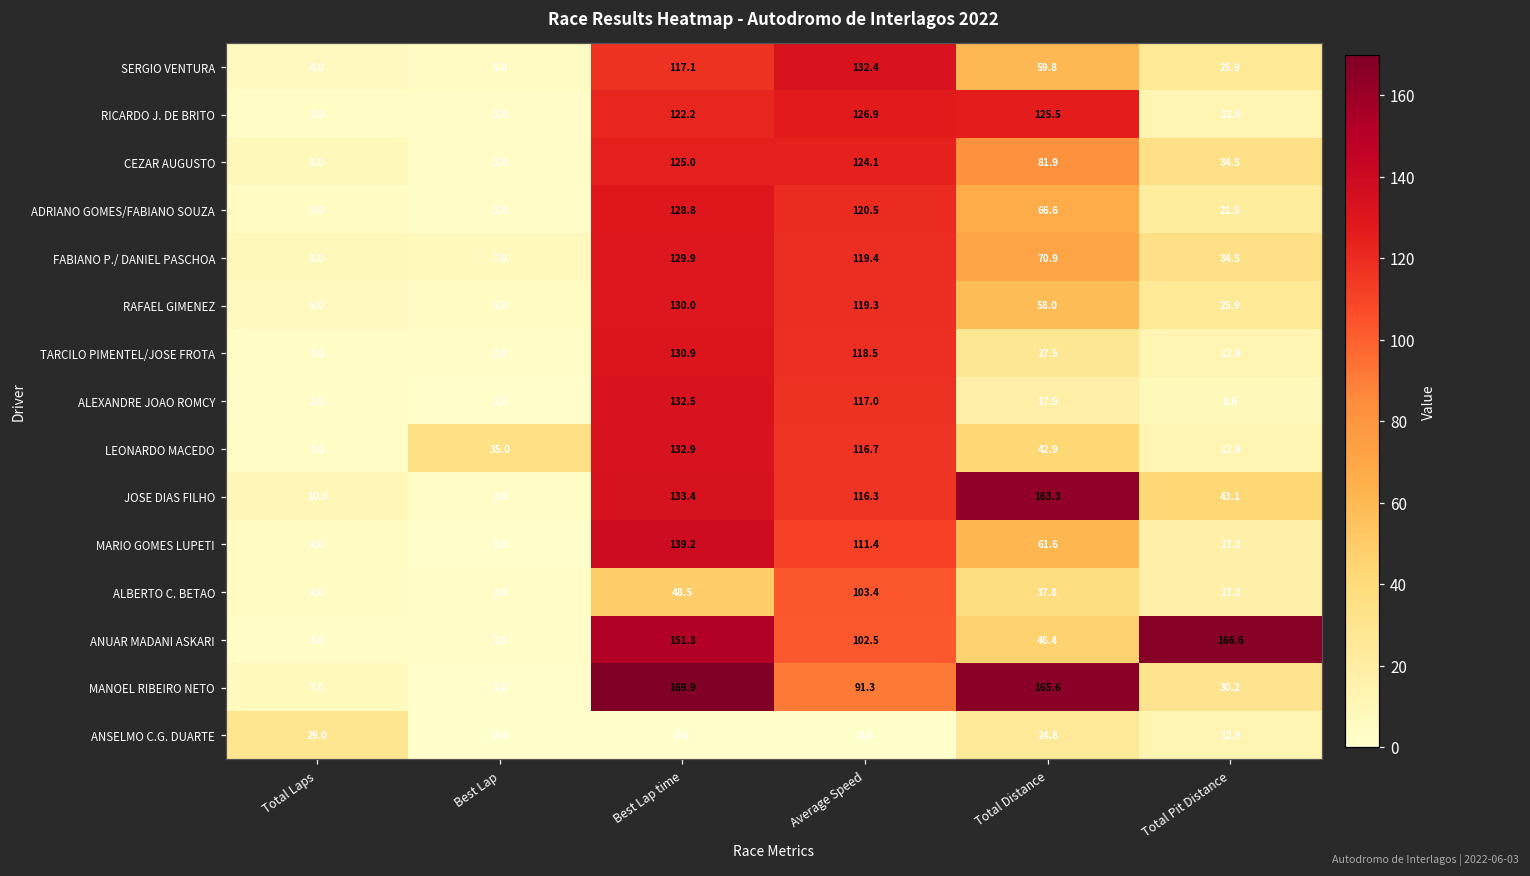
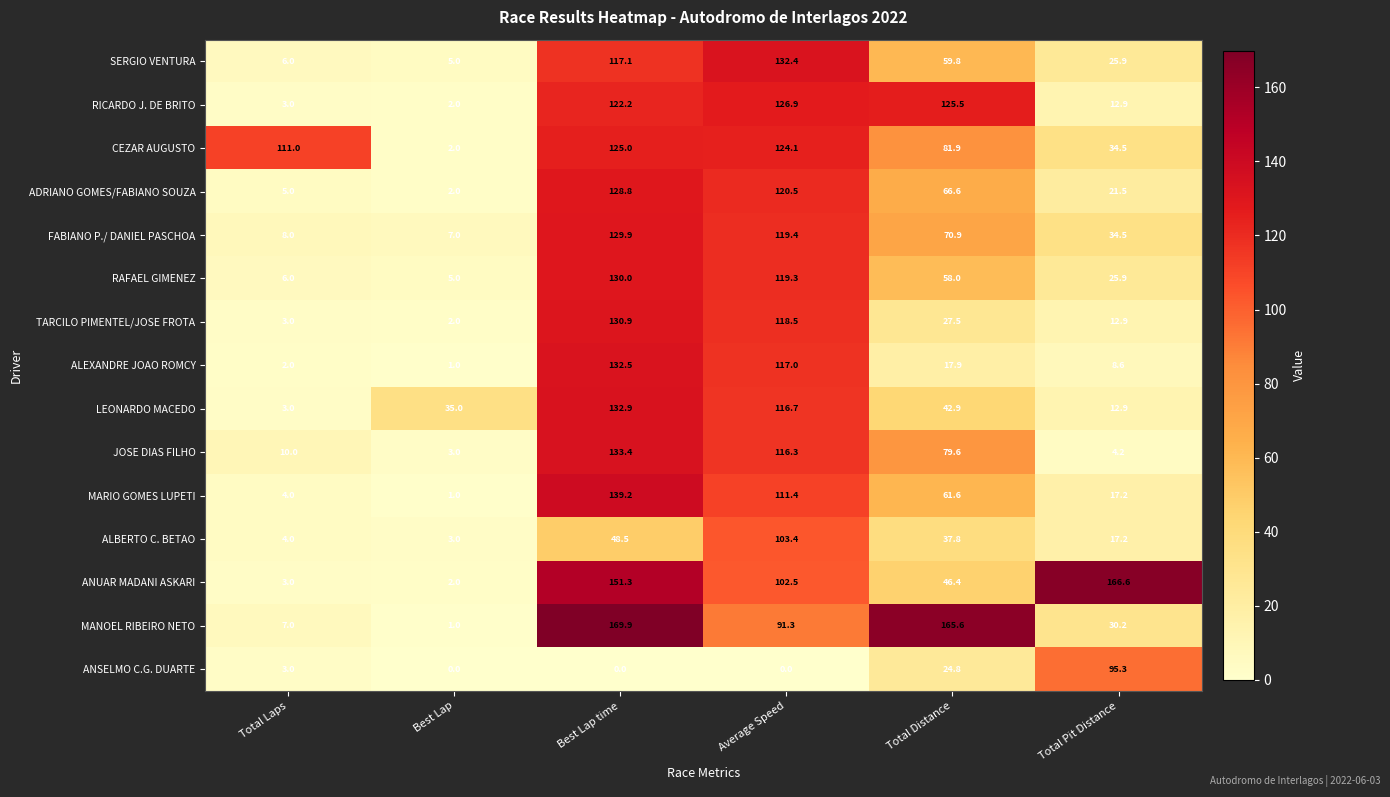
CEZAR AUGUSTO, Total Laps: 8.0 -> 111.0
JOSE DIAS FILHO, Total Distance: 163.3 -> 79.6
JOSE DIAS FILHO, Total Pit Distance: 43.1 -> 4.2
ANSELMO C.G. DUARTE, Total Laps: 29.0 -> 3.0
ANSELMO C.G. DUARTE, Total Pit Distance: 12.9 -> 95.3
